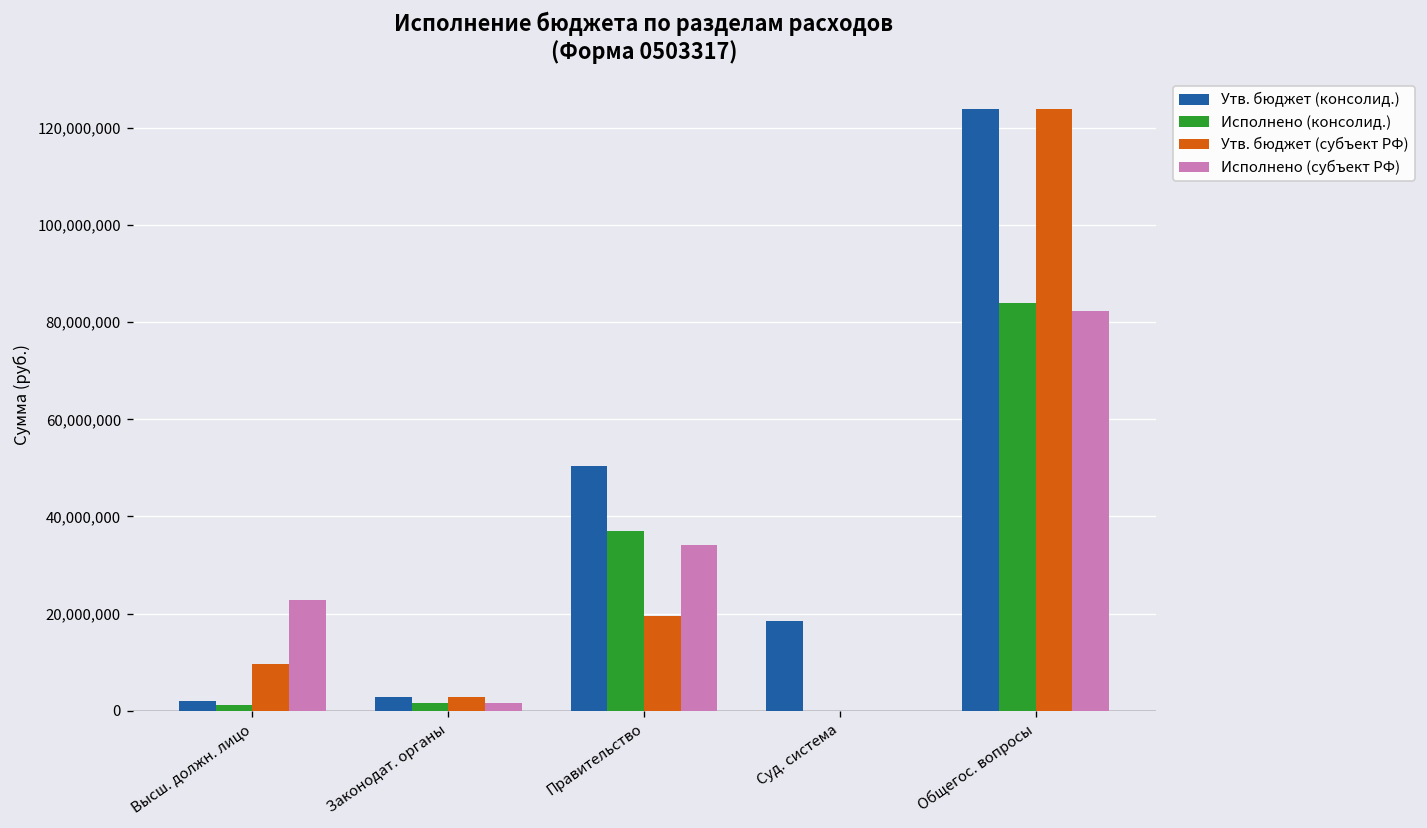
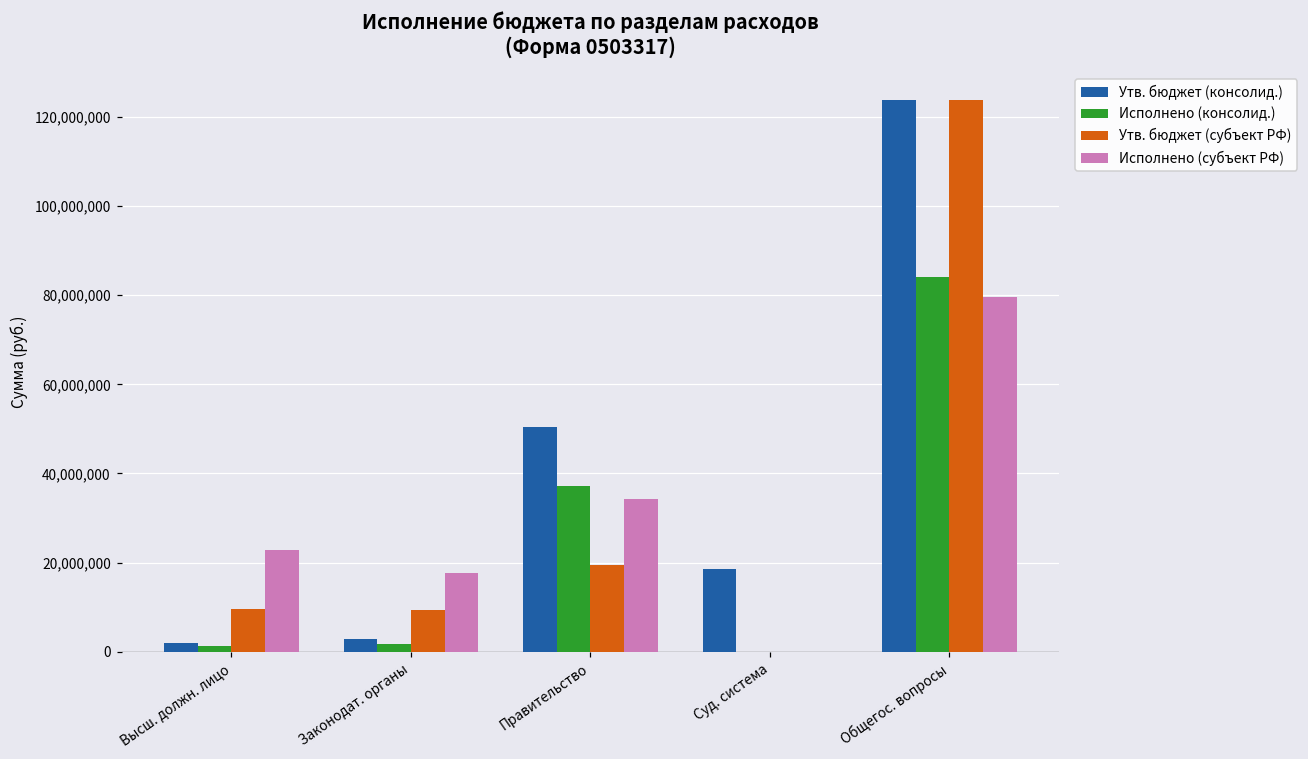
Утв. бюджет (субъект РФ), Законодат. органы: 3,000,000 -> 9,000,000
Исполнено (субъект РФ), Законодат. органы: 2,000,000 -> 18,000,000
Исполнено (субъект РФ), Общегос. вопросы: 82,000,000 -> 80,000,000
